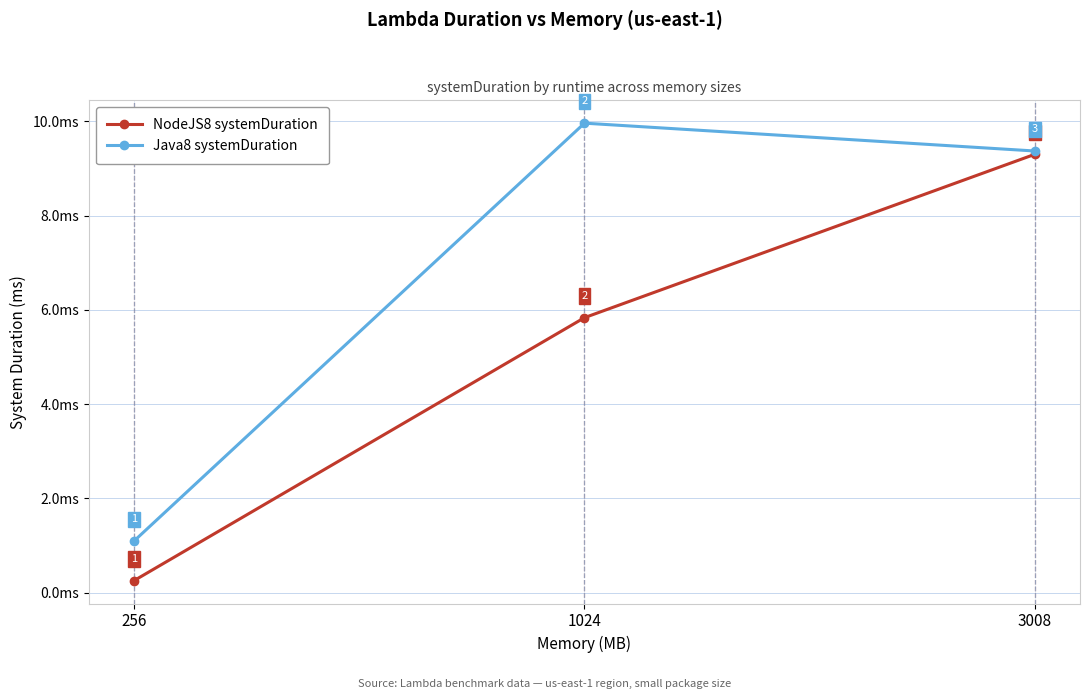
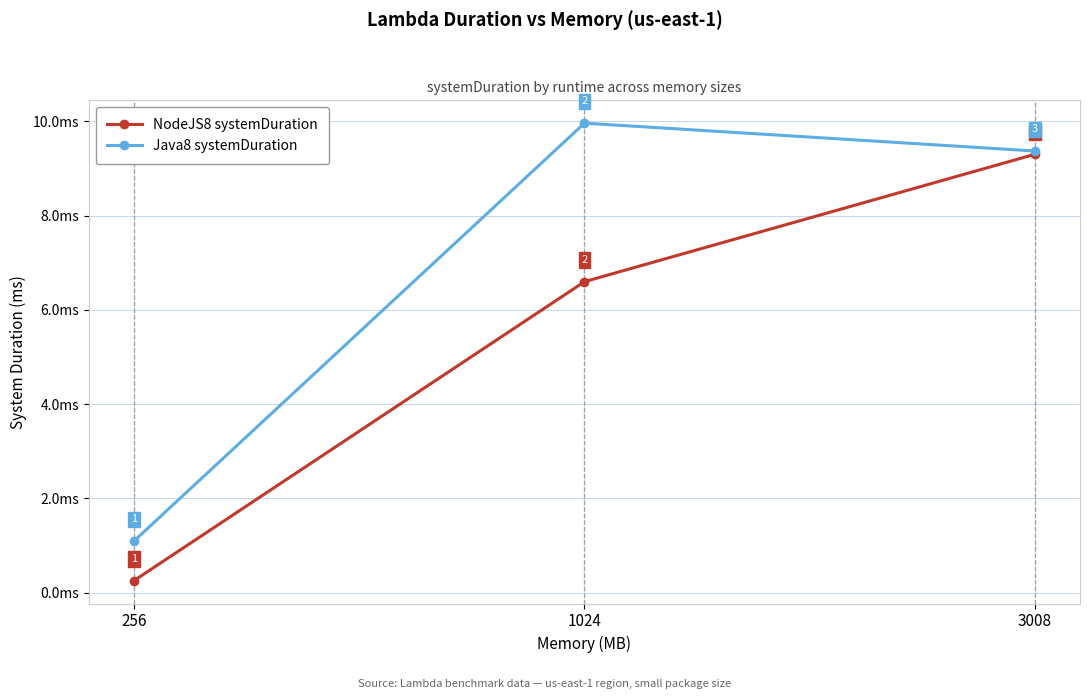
NodeJS8 systemDuration, 1024: 5.8ms -> 6.6ms
